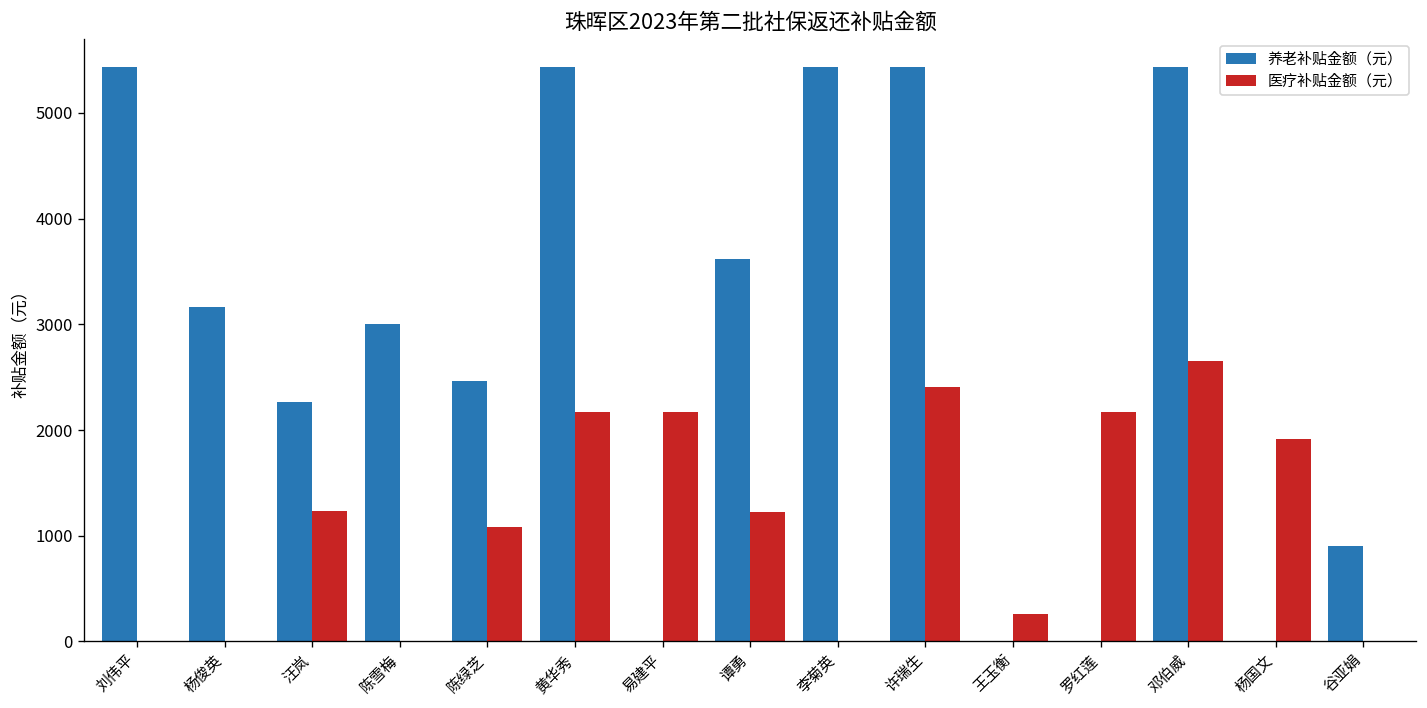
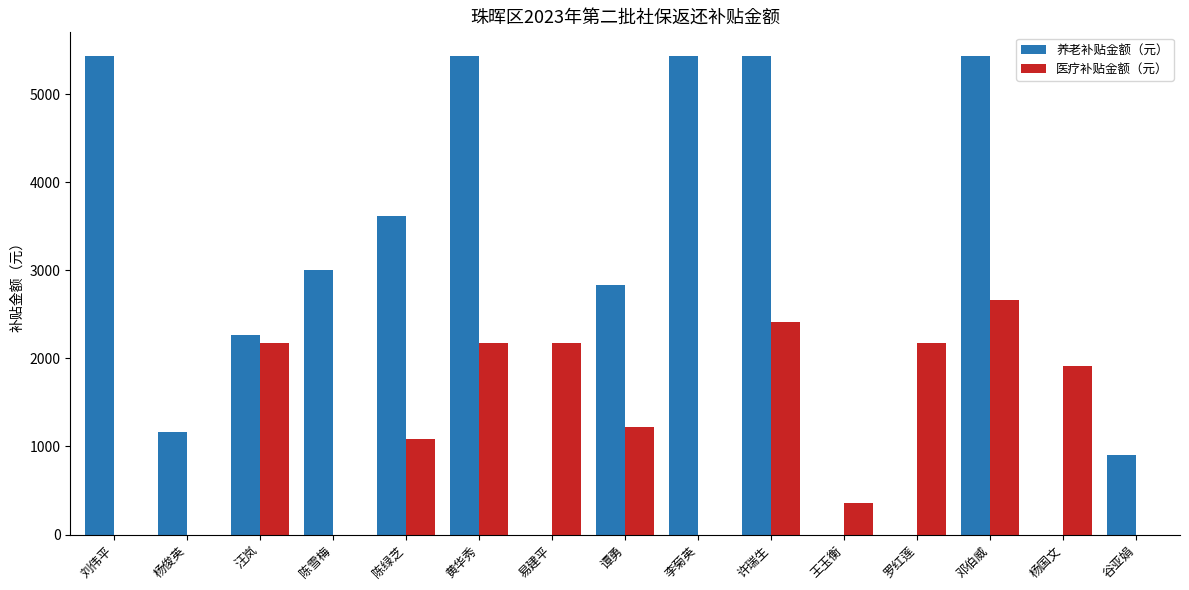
养老补贴金额（元）, 杨俊英: 3200 -> 1200
医疗补贴金额（元）, 汪岚: 1200 -> 2200
养老补贴金额（元）, 陈绿芝: 2500 -> 3600
养老补贴金额（元）, 谭勇: 3600 -> 2800
医疗补贴金额（元）, 王玉衡: 300 -> 400
